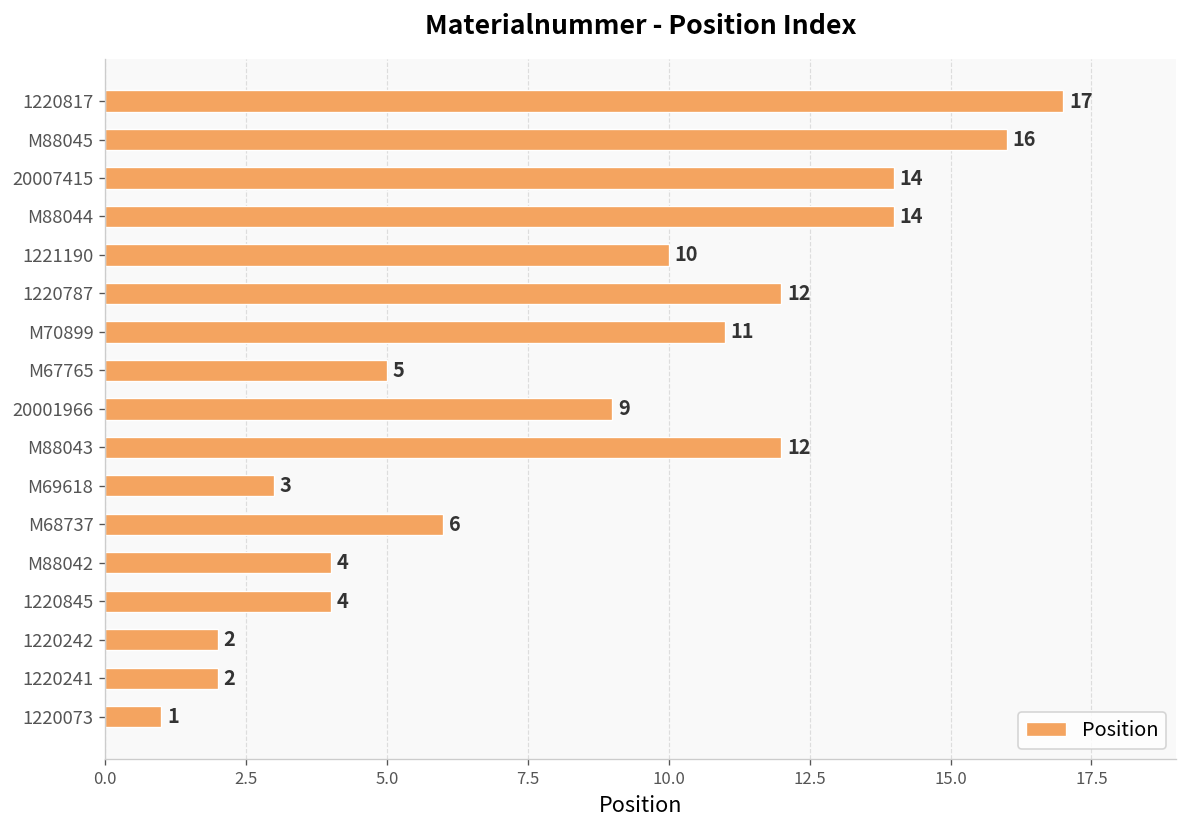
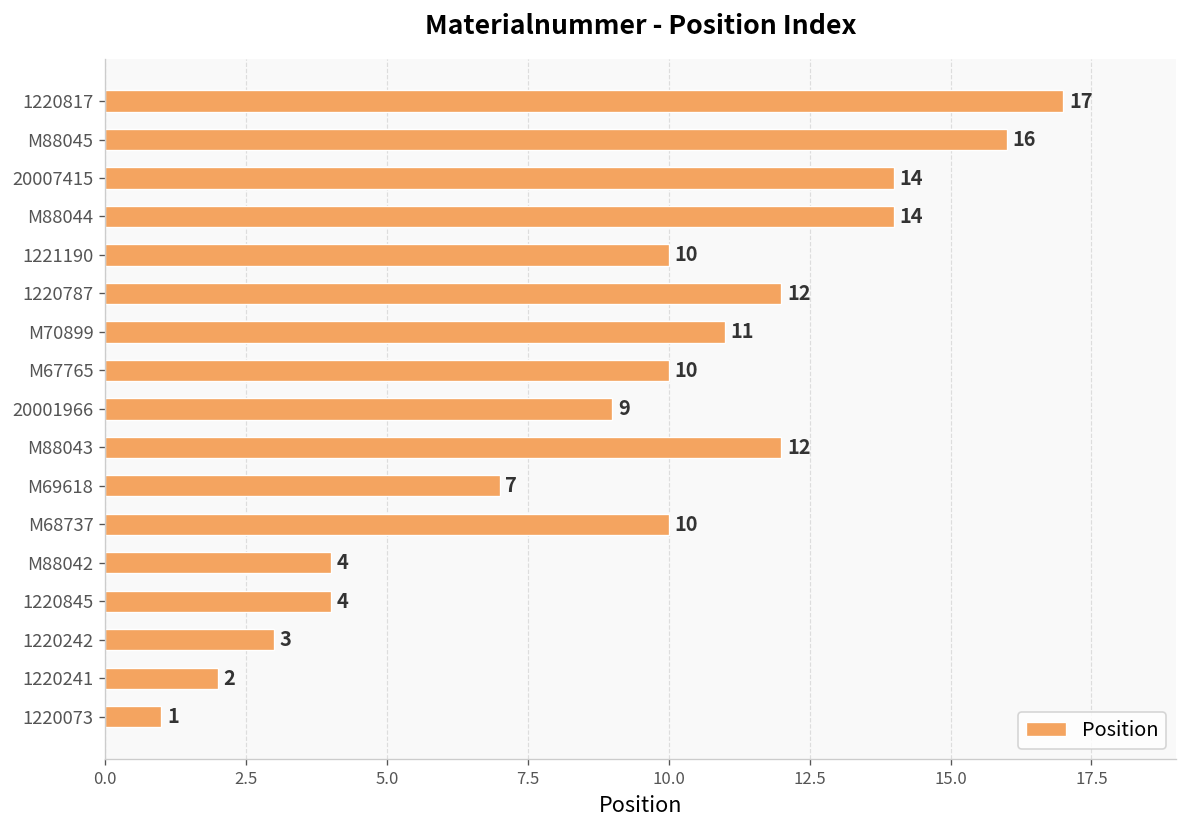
M67765: 5 -> 10
M69618: 3 -> 7
M68737: 6 -> 10
1220242: 2 -> 3
